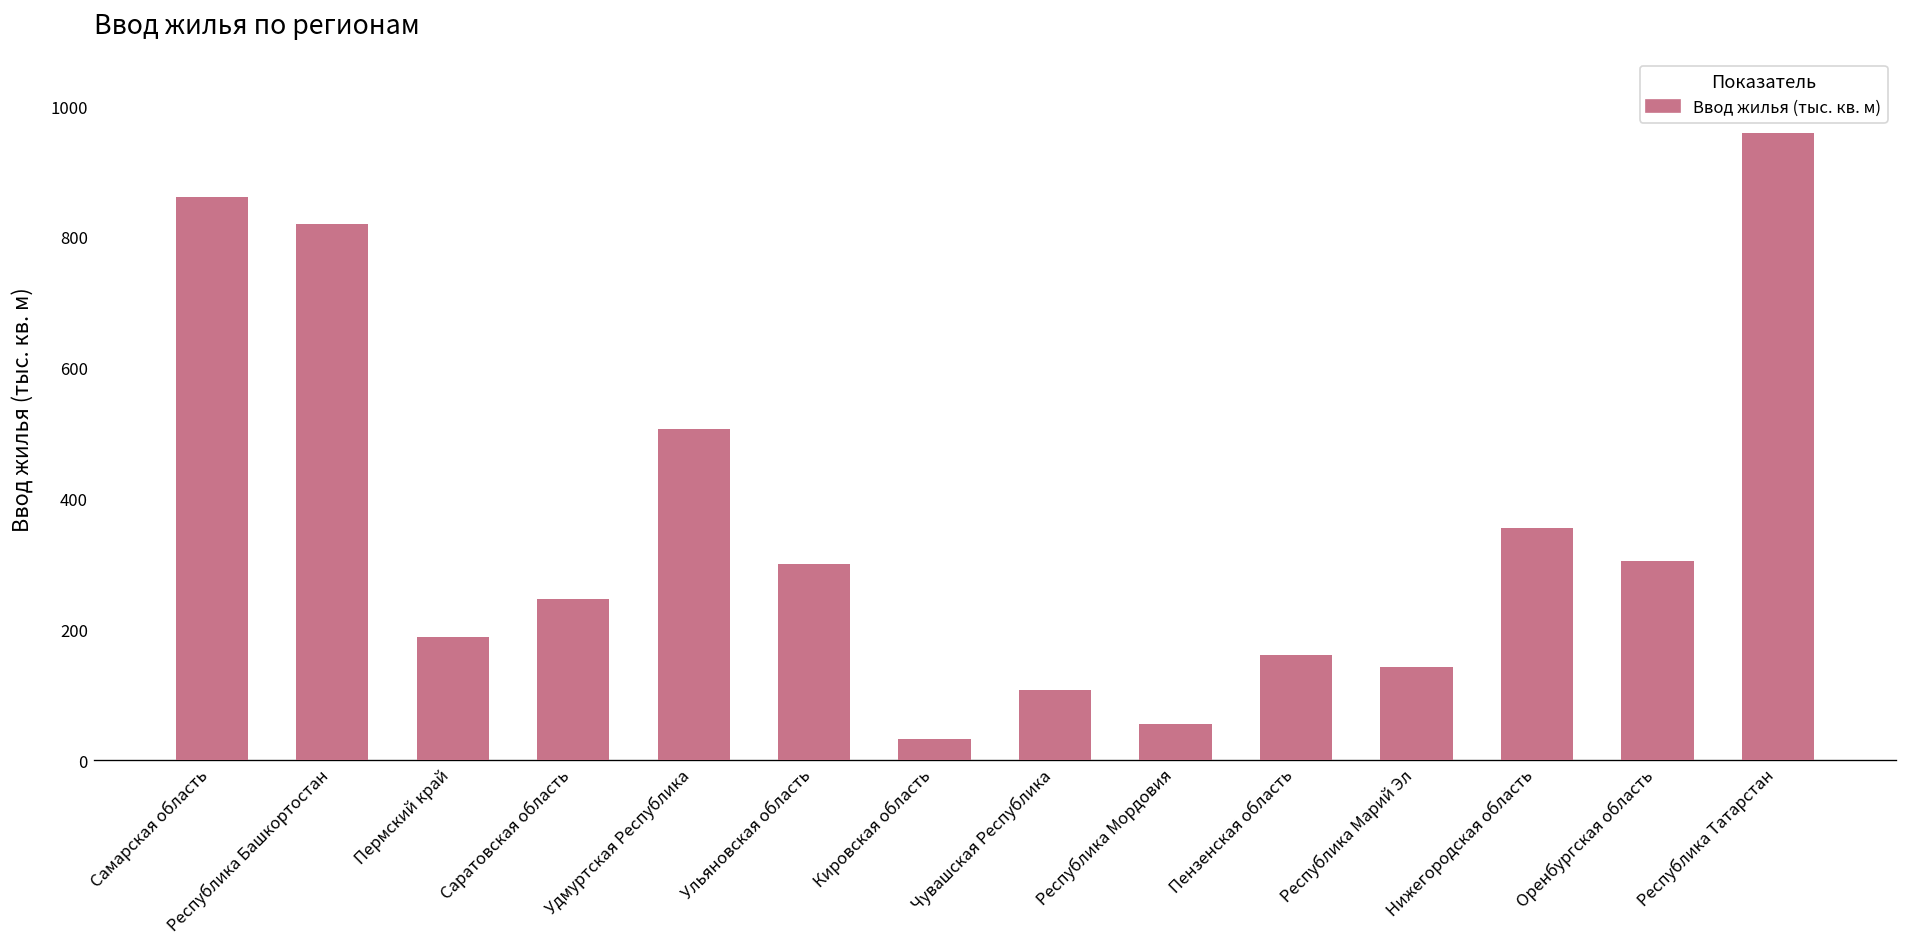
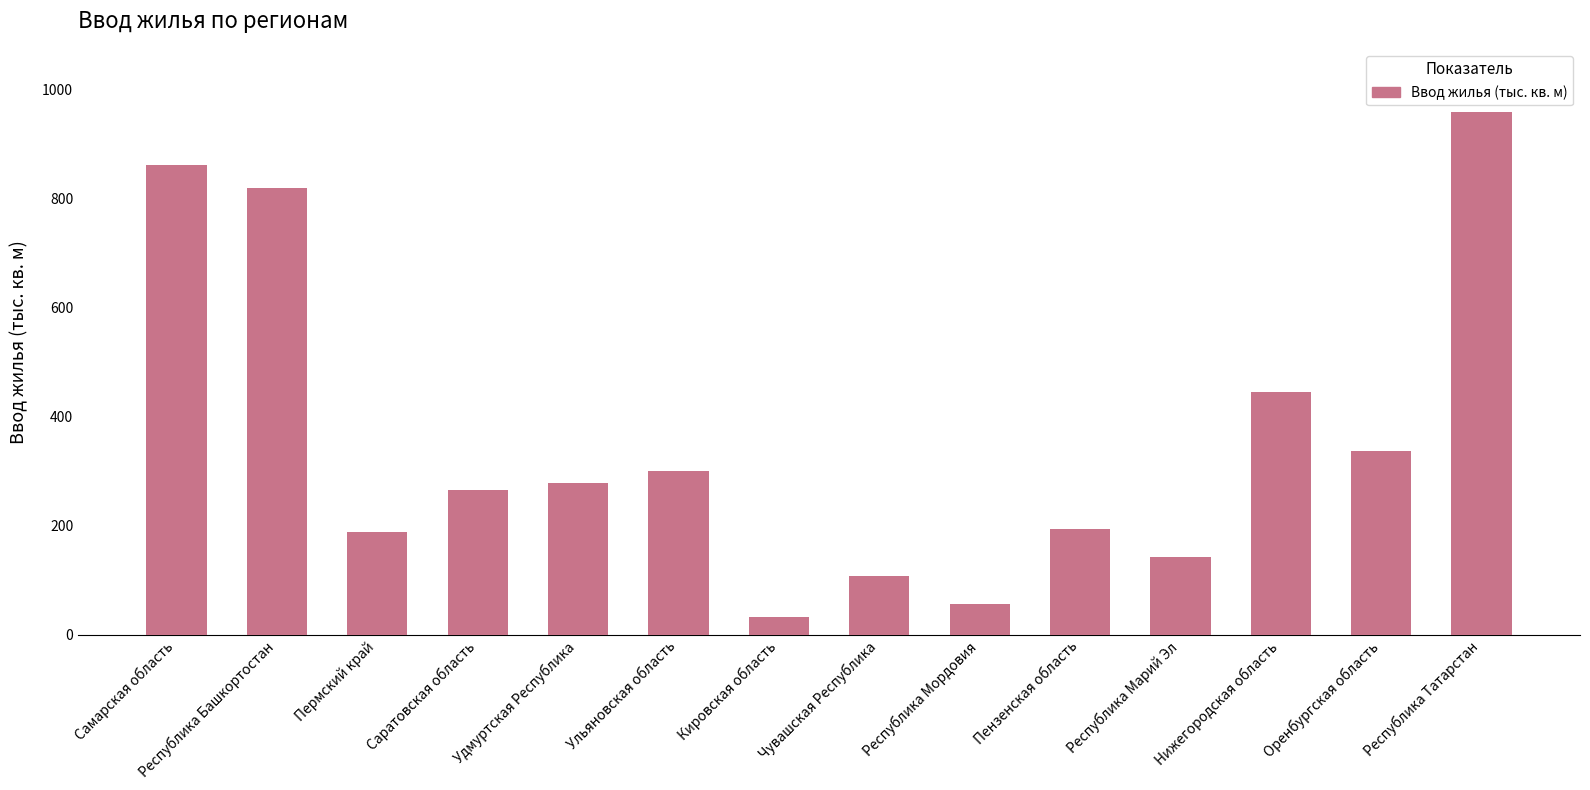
Саратовская область: 250 -> 270
Удмуртская Республика: 510 -> 280
Пензенская область: 160 -> 190
Нижегородская область: 360 -> 450
Оренбургская область: 300 -> 340
